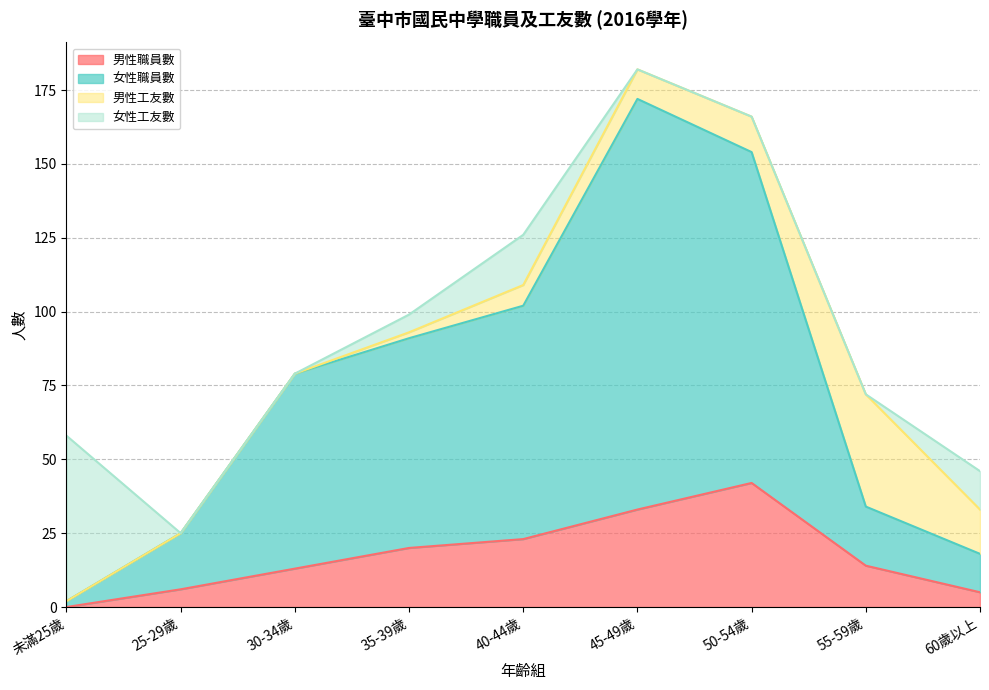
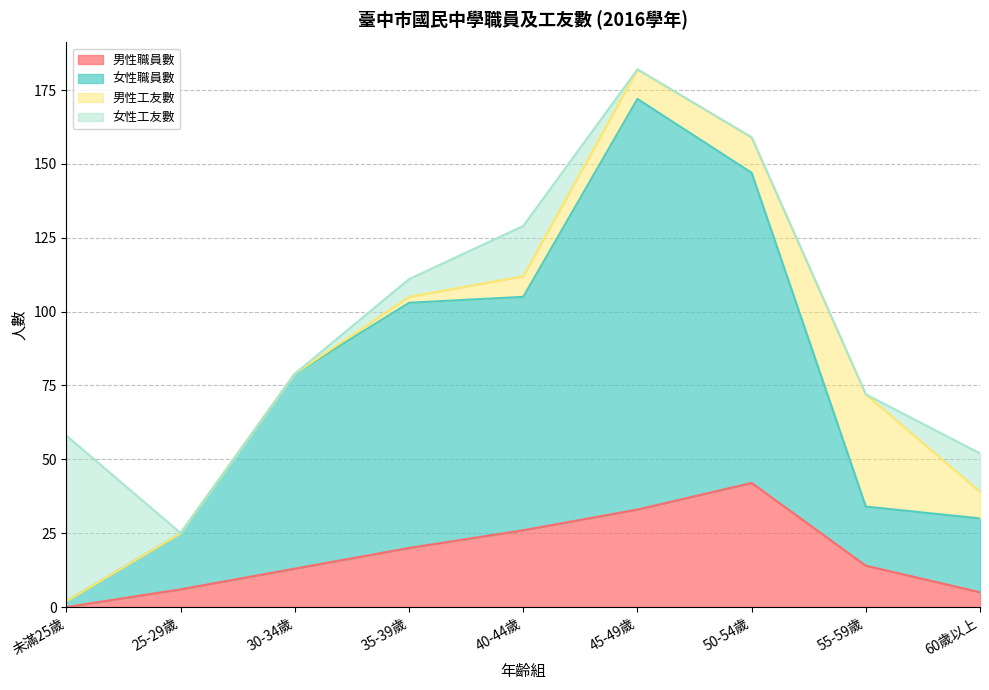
女性職員數, 35-39歲: 71 -> 83
男性職員數, 40-44歲: 23 -> 26
女性職員數, 50-54歲: 112 -> 105
女性職員數, 60歲以上: 13 -> 25
男性工友數, 60歲以上: 15 -> 9
